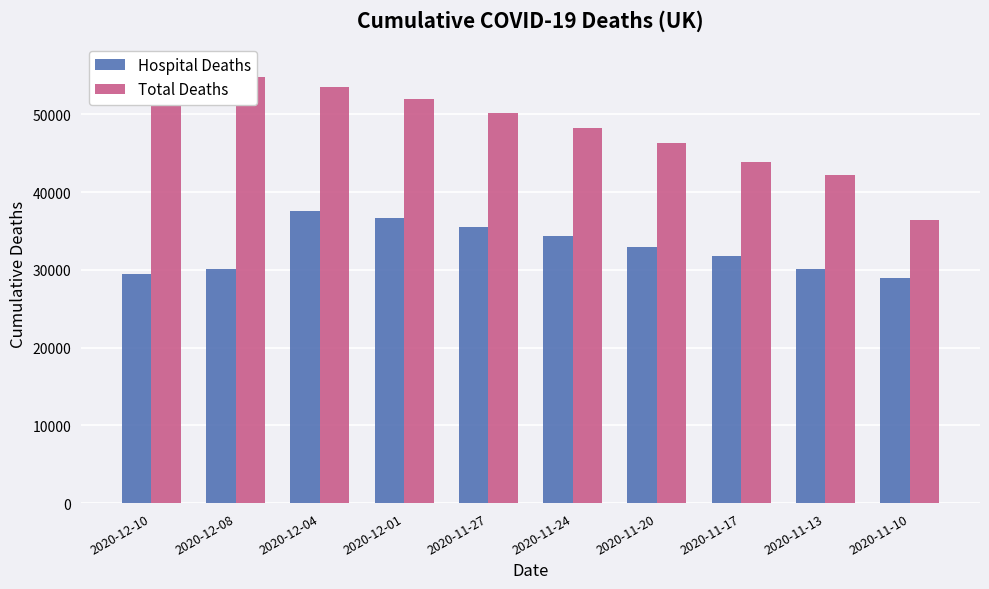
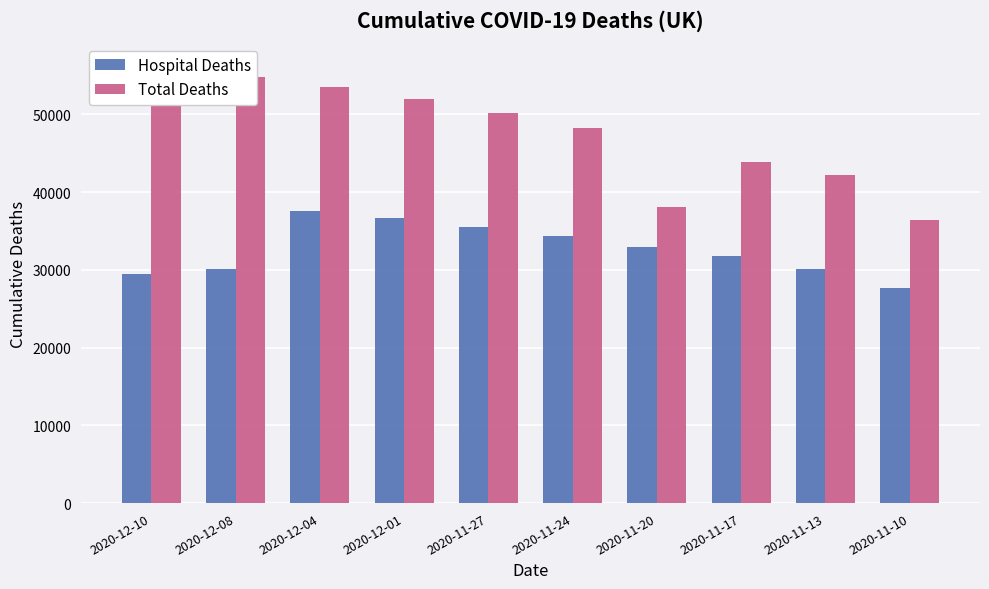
Total Deaths, 2020-11-20: 46000 -> 38000
Hospital Deaths, 2020-11-10: 29000 -> 28000
